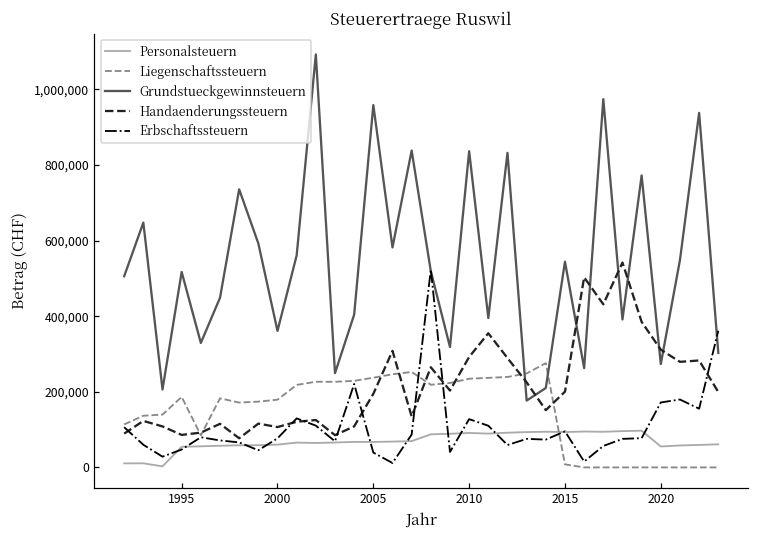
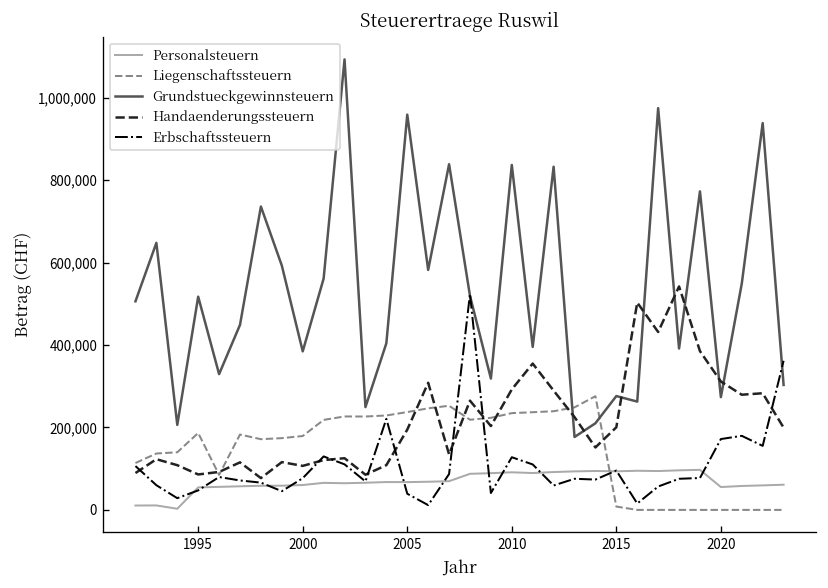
Grundstueckgewinnsteuern, 2000: 360,000 -> 380,000
Grundstueckgewinnsteuern, 2015: 540,000 -> 280,000
